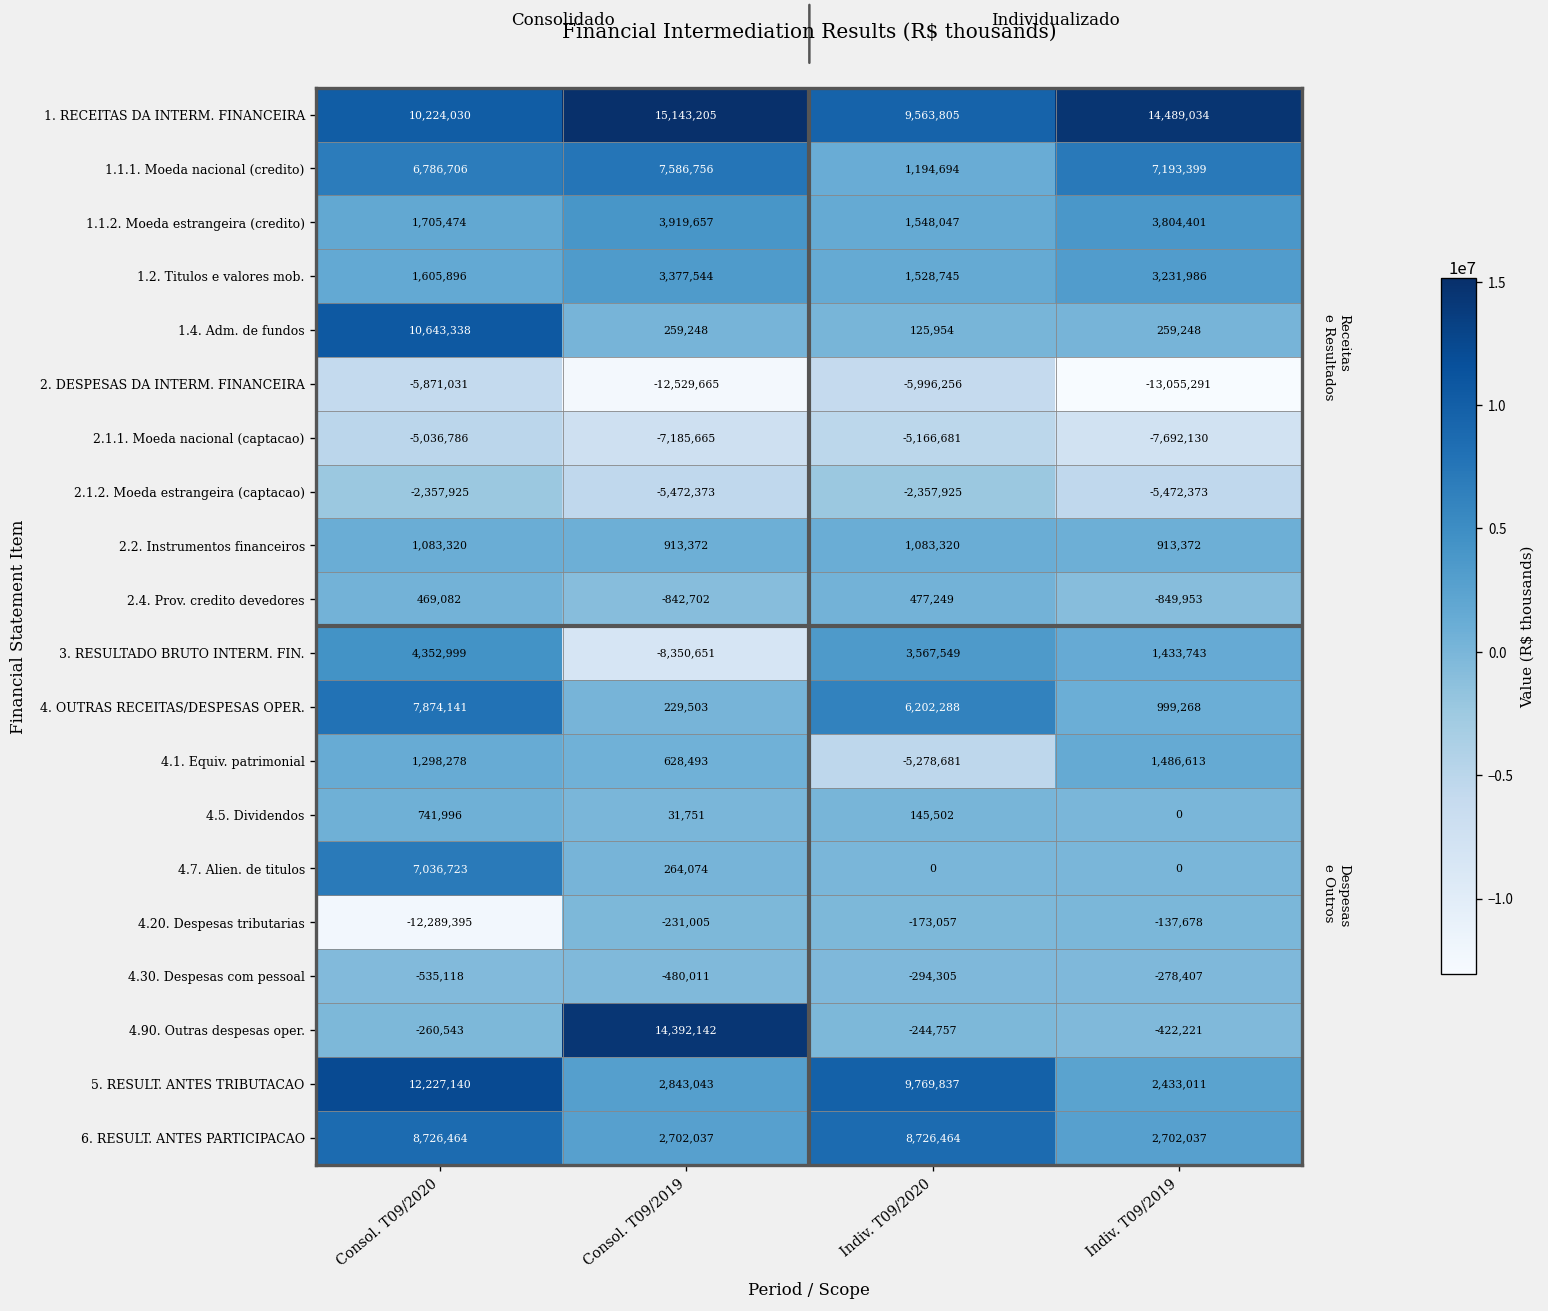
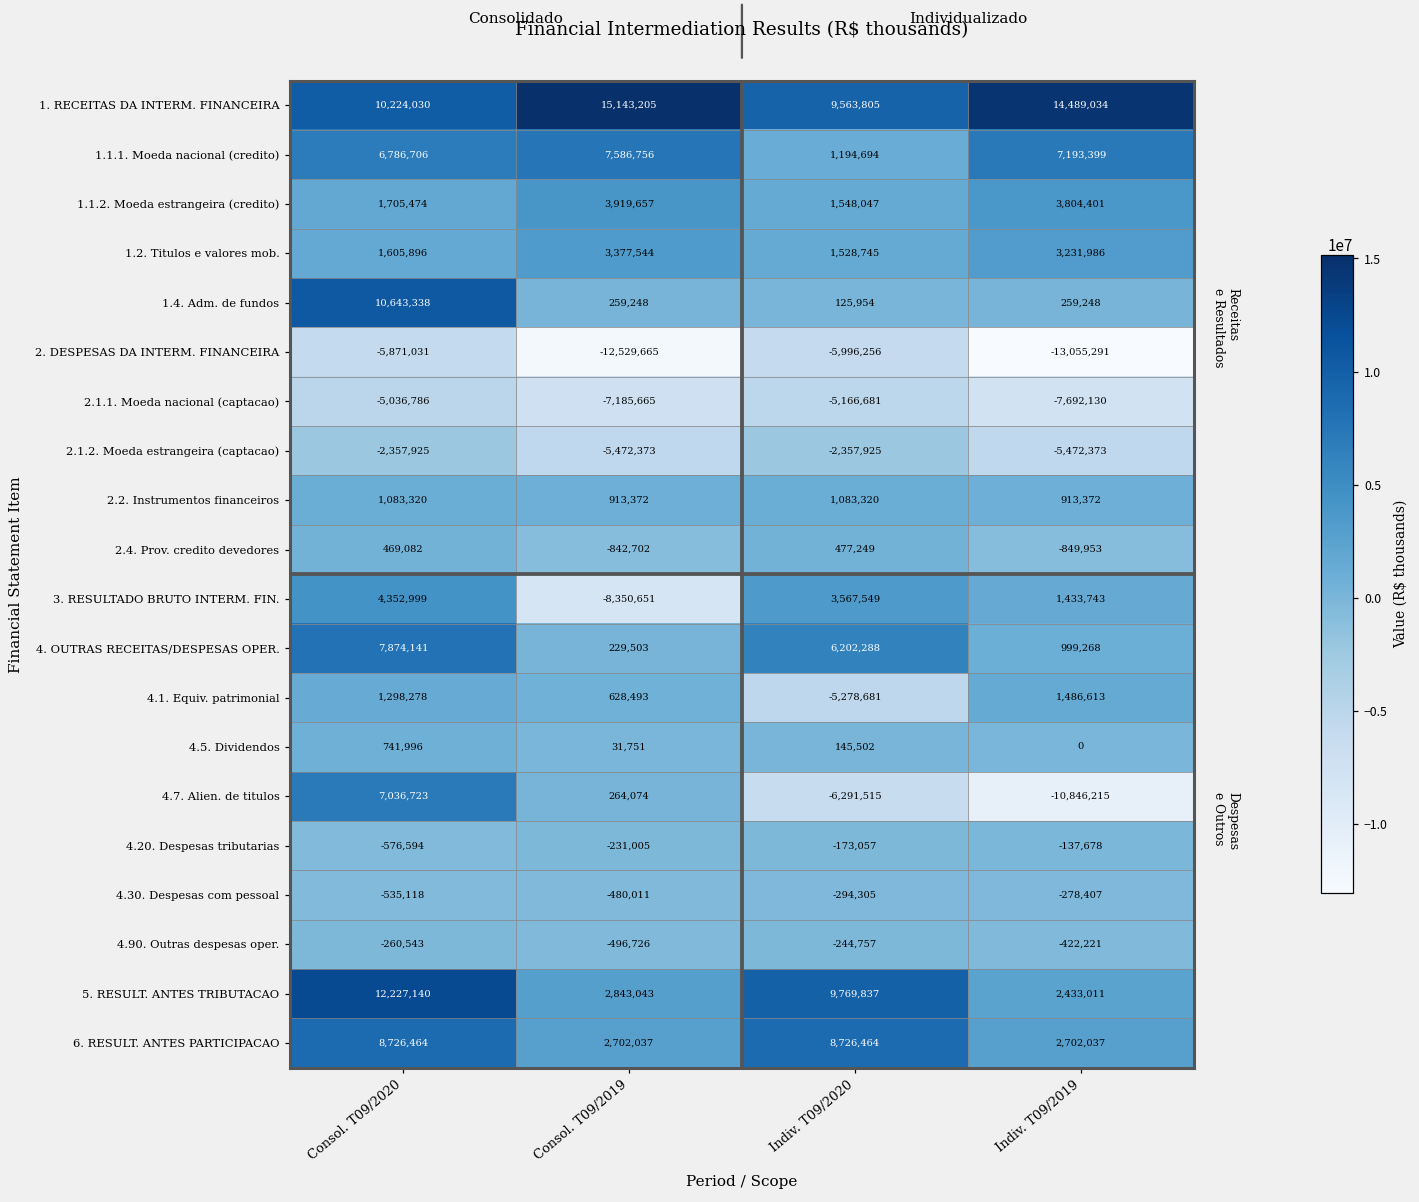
4.7. Alien. de titulos, Indiv. T09/2020: 0 -> -6,291,515
4.7. Alien. de titulos, Indiv. T09/2019: 0 -> -10,846,215
4.20. Despesas tributarias, Consol. T09/2020: -12,289,395 -> -576,594
4.90. Outras despesas oper., Consol. T09/2019: 14,392,142 -> -496,726
